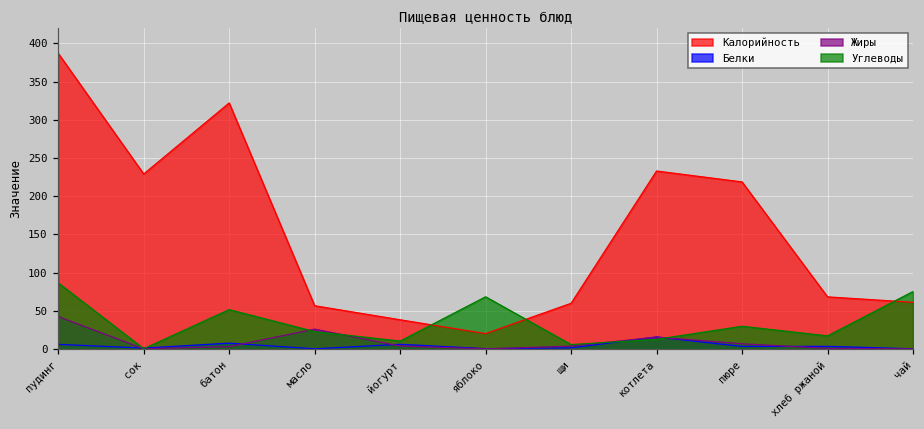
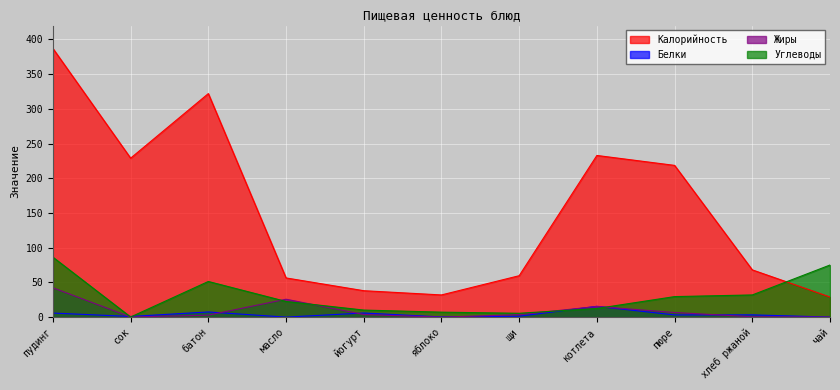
Калорийность, яблоко: 20 -> 30
Углеводы, яблоко: 70 -> 10
Углеводы, хлеб ржаной: 20 -> 30
Калорийность, чай: 60 -> 30
